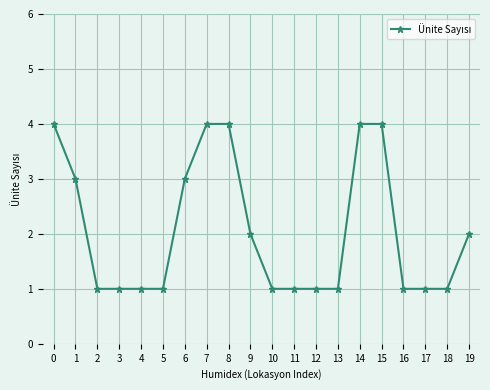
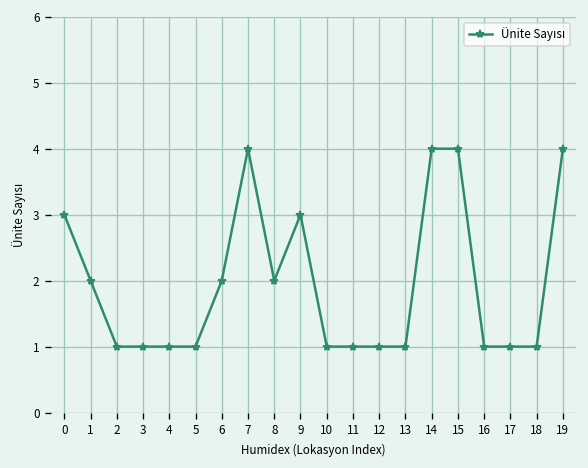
0: 4 -> 3
1: 3 -> 2
6: 3 -> 2
8: 4 -> 2
9: 2 -> 3
19: 2 -> 4
